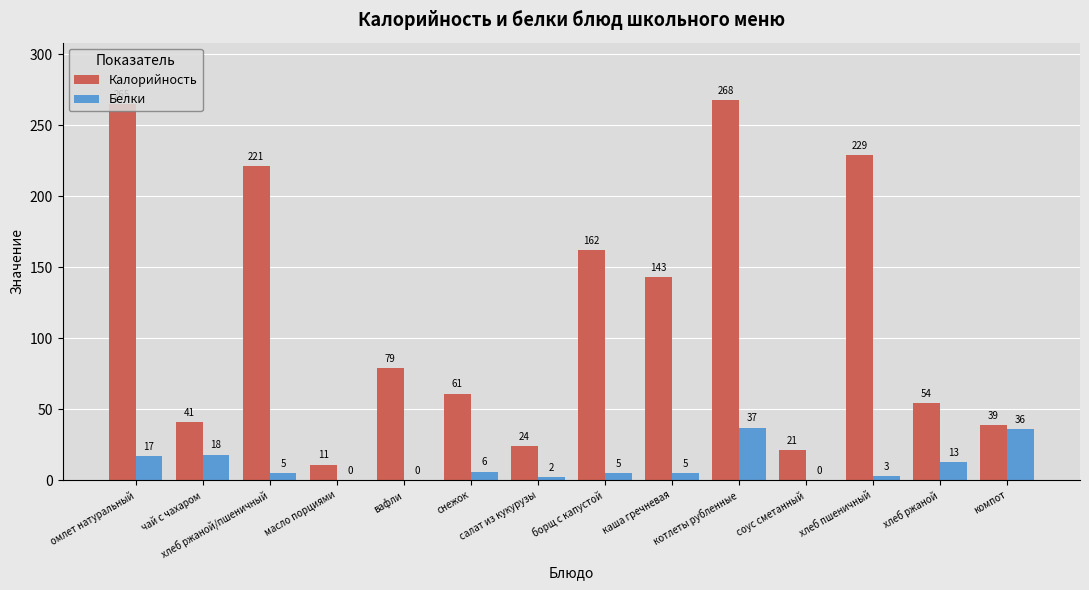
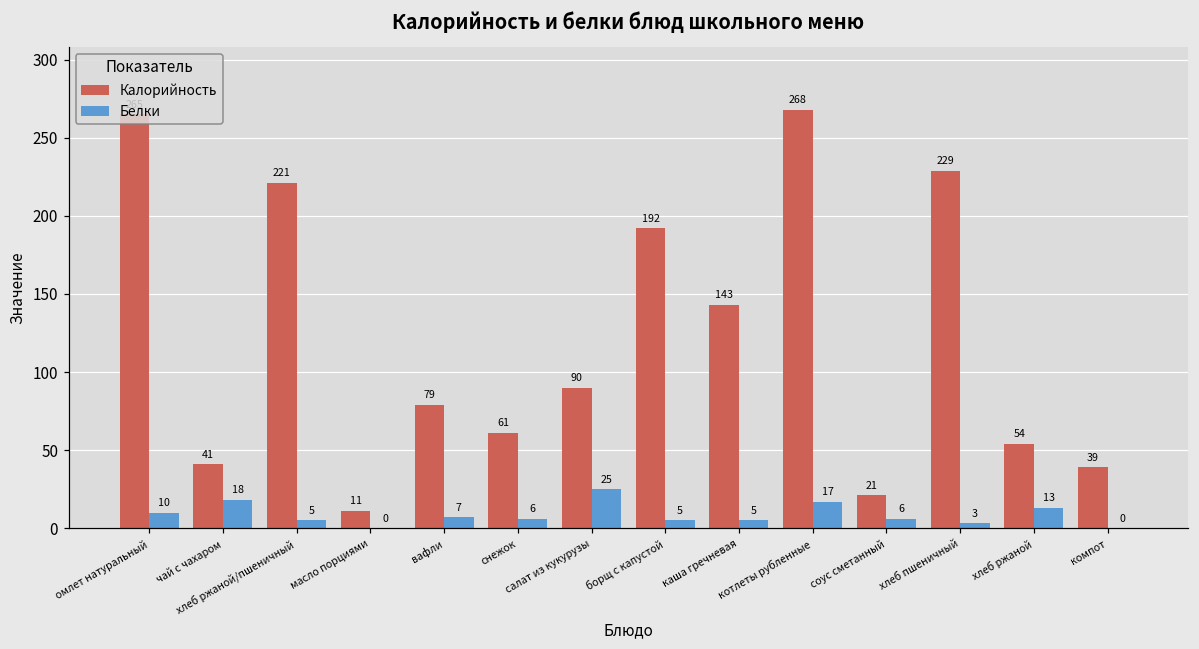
Белки, омлет натуральный: 17 -> 10
Белки, вафли: 0 -> 7
Калорийность, салат из кукурузы: 24 -> 90
Белки, салат из кукурузы: 2 -> 25
Калорийность, борщ с капустой: 162 -> 192
Белки, котлеты рубленные: 37 -> 17
Белки, соус сметанный: 0 -> 6
Белки, компот: 36 -> 0
